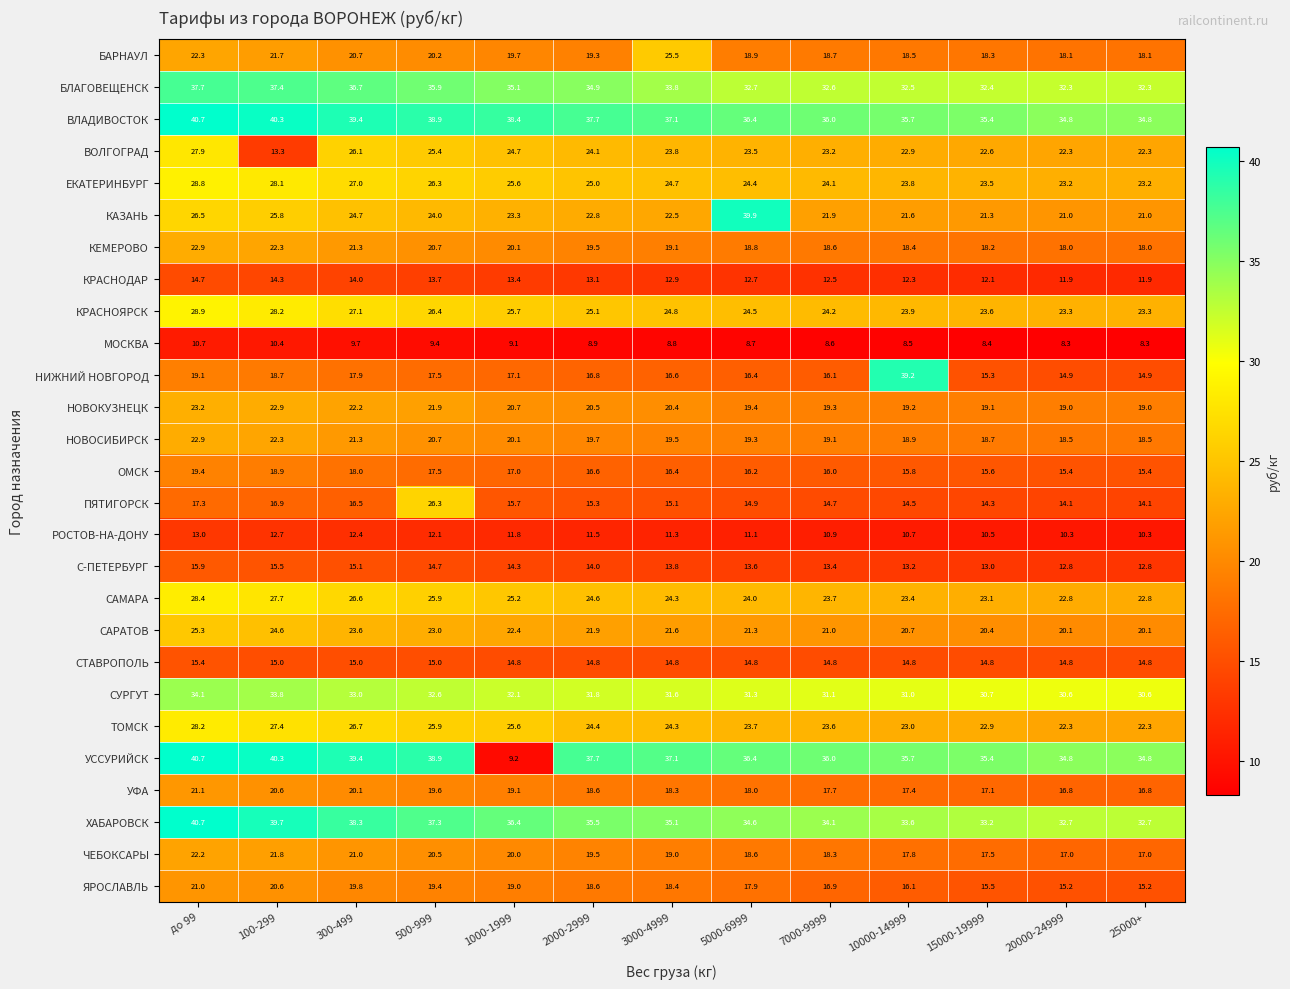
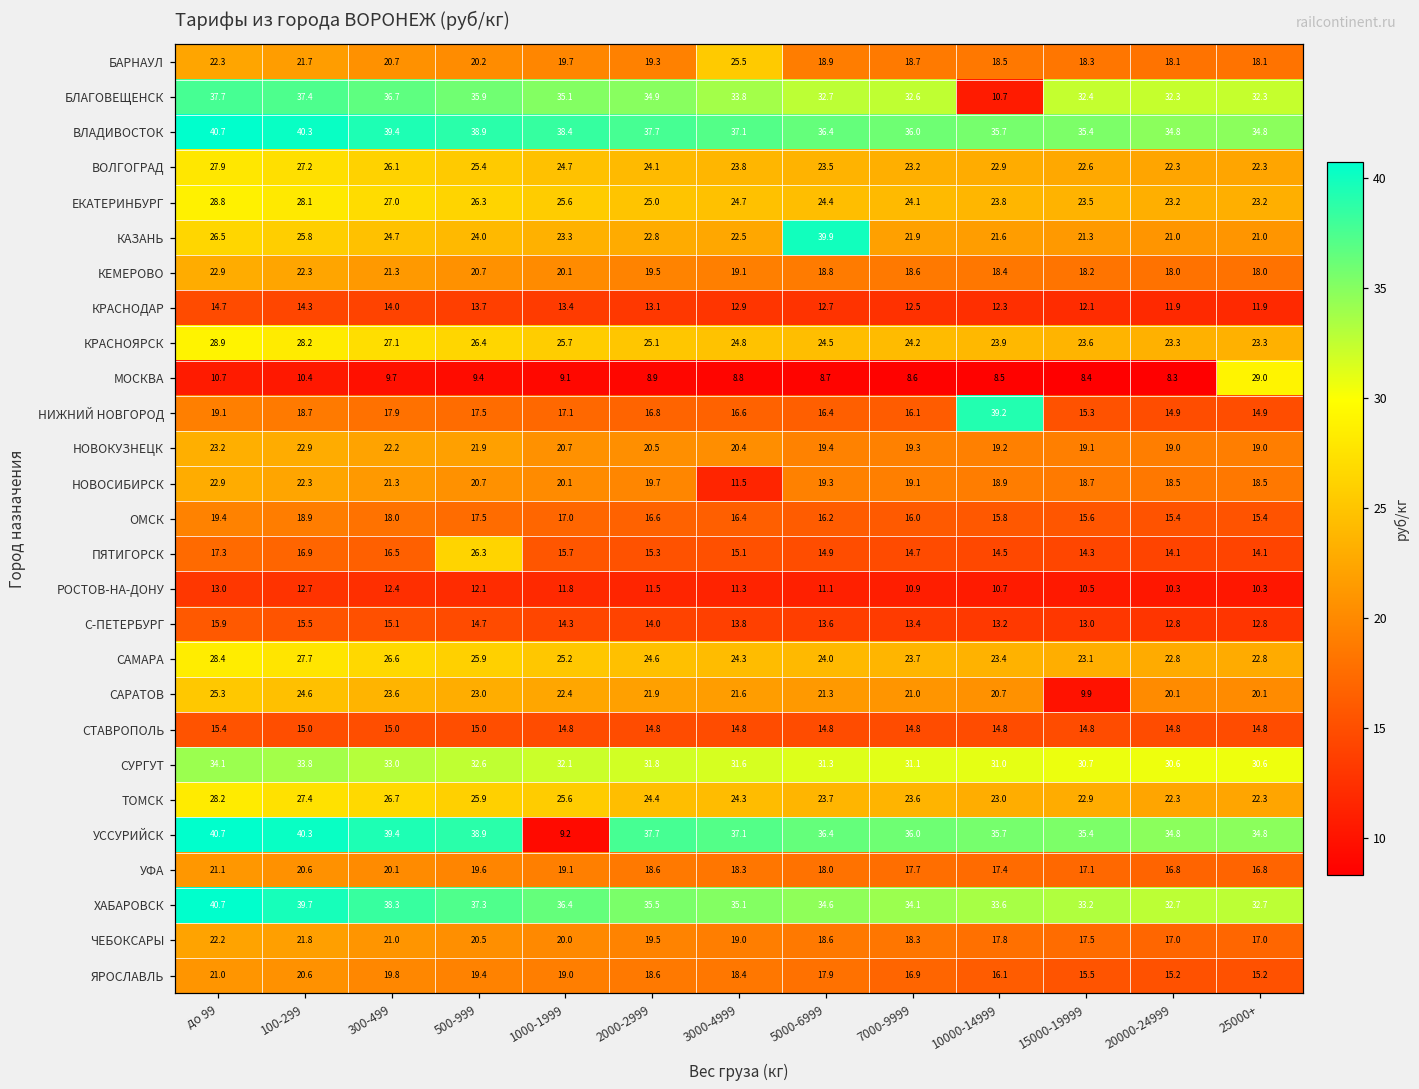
БЛАГОВЕЩЕНСК, 10000-14999: 32.5 -> 10.7
ВОЛГОГРАД, 100-299: 13.3 -> 27.2
МОСКВА, 25000+: 8.3 -> 29.0
НОВОСИБИРСК, 3000-4999: 19.5 -> 11.5
САРАТОВ, 15000-19999: 20.4 -> 9.9
